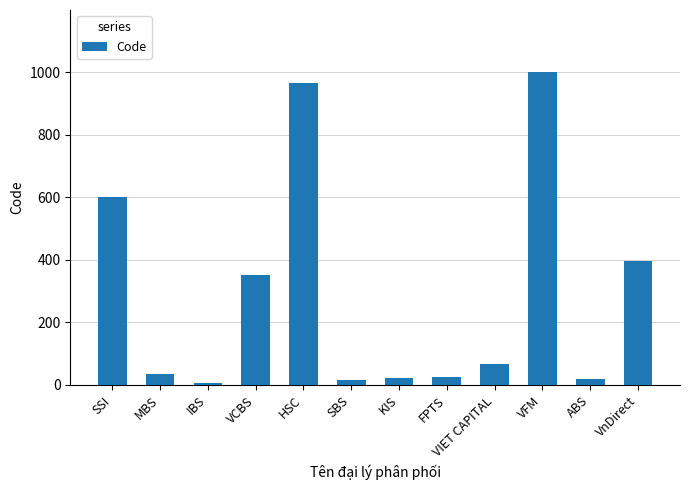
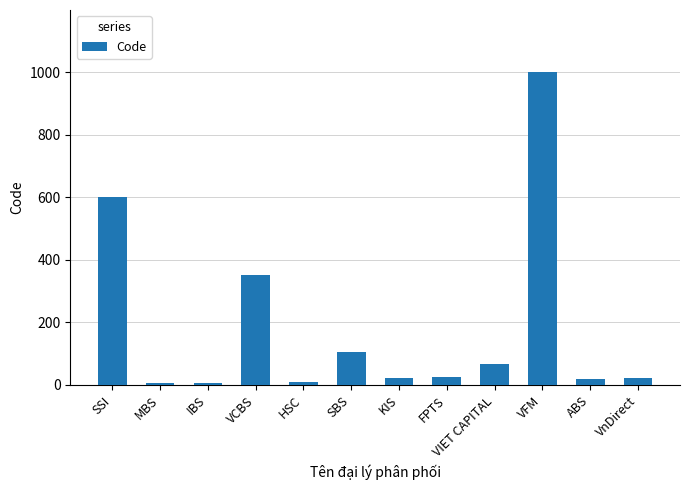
MBS: 30 -> 10
HSC: 960 -> 10
SBS: 20 -> 110
VnDirect: 400 -> 20
